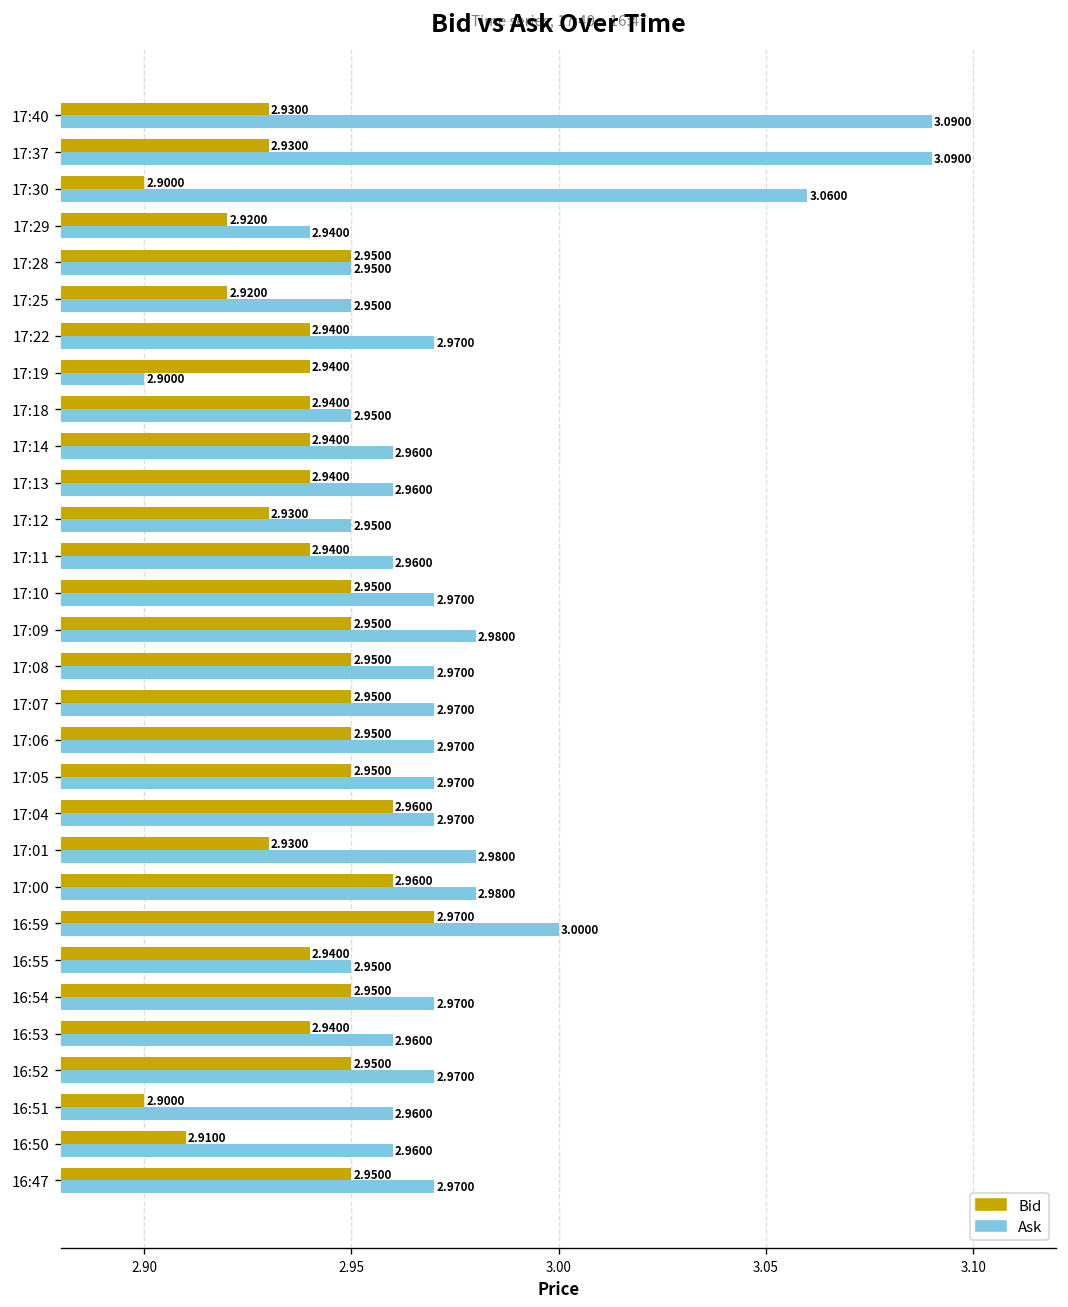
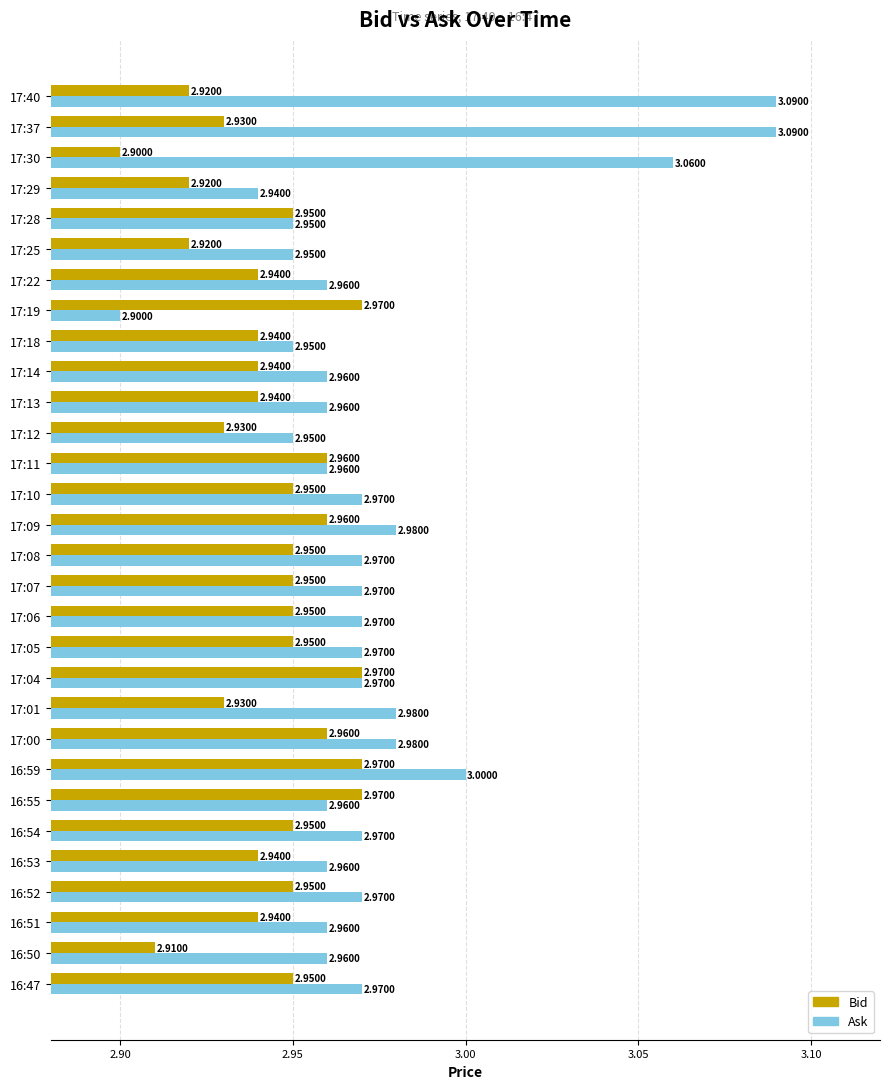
Bid, 17:40: 2.9300 -> 2.9200
Ask, 17:22: 2.9700 -> 2.9600
Bid, 17:19: 2.9400 -> 2.9700
Bid, 17:11: 2.9400 -> 2.9600
Bid, 17:09: 2.9500 -> 2.9600
Bid, 17:04: 2.9600 -> 2.9700
Bid, 16:55: 2.9400 -> 2.9700
Ask, 16:55: 2.9500 -> 2.9600
Bid, 16:51: 2.9000 -> 2.9400
